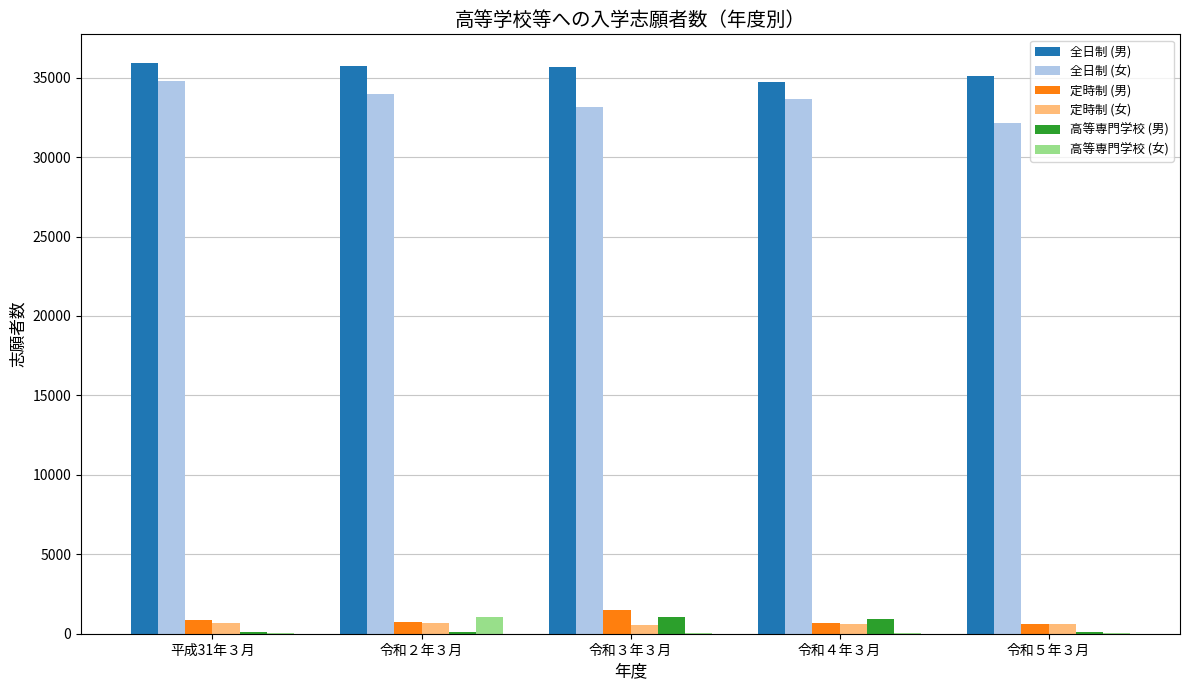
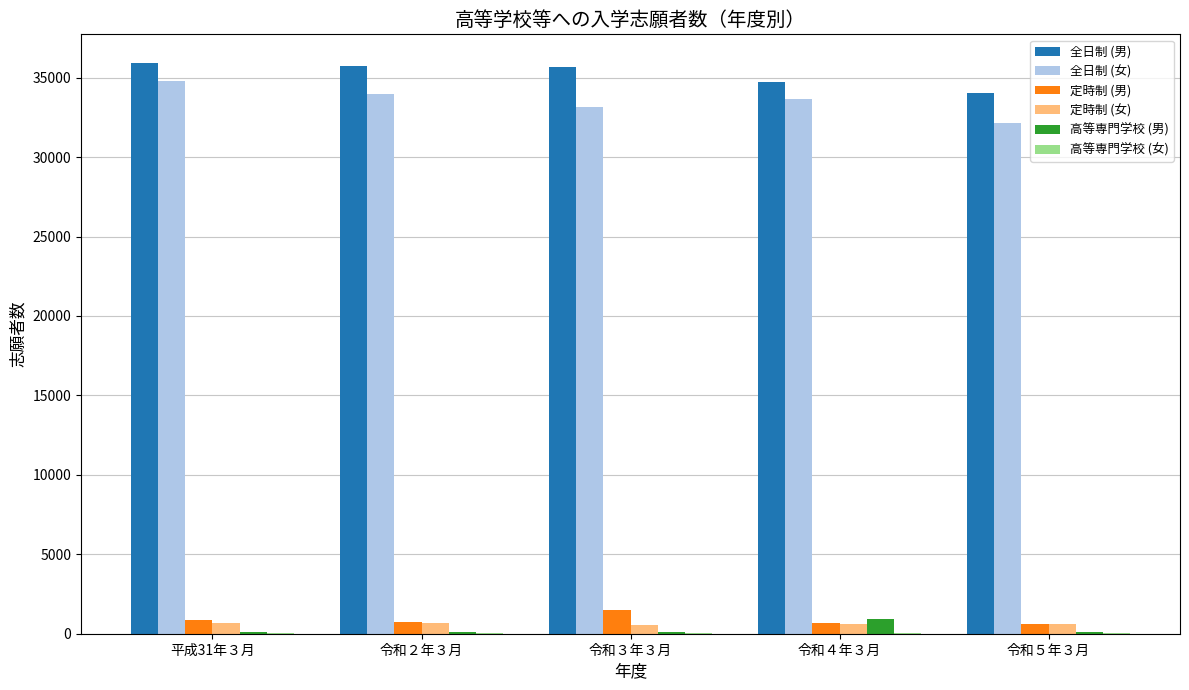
高等専門学校 (女), 令和２年３月: 1100 -> 0
高等専門学校 (男), 令和３年３月: 1100 -> 100
全日制 (男), 令和５年３月: 35100 -> 34000
